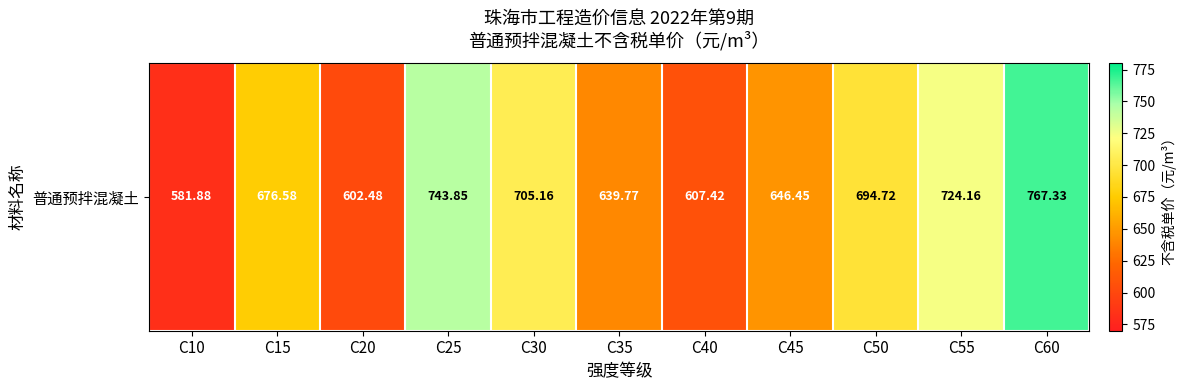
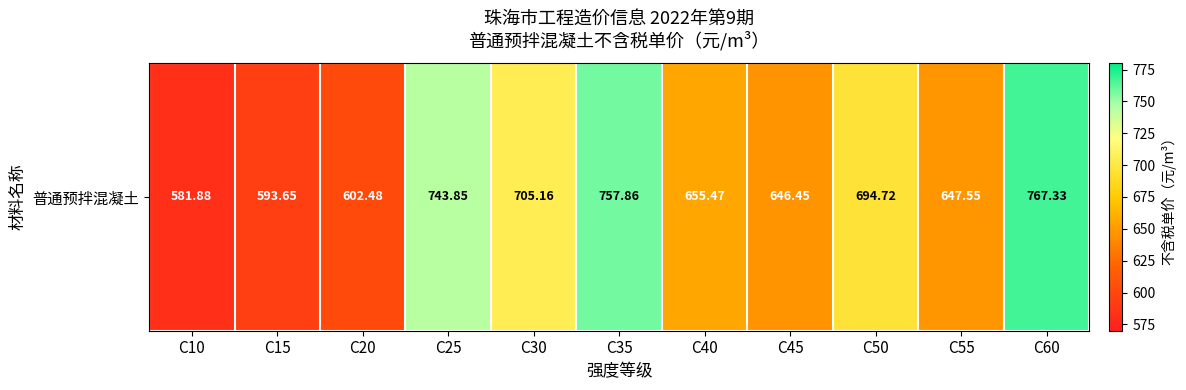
普通预拌混凝土, C15: 676.58 -> 593.65
普通预拌混凝土, C35: 639.77 -> 757.86
普通预拌混凝土, C40: 607.42 -> 655.47
普通预拌混凝土, C55: 724.16 -> 647.55
